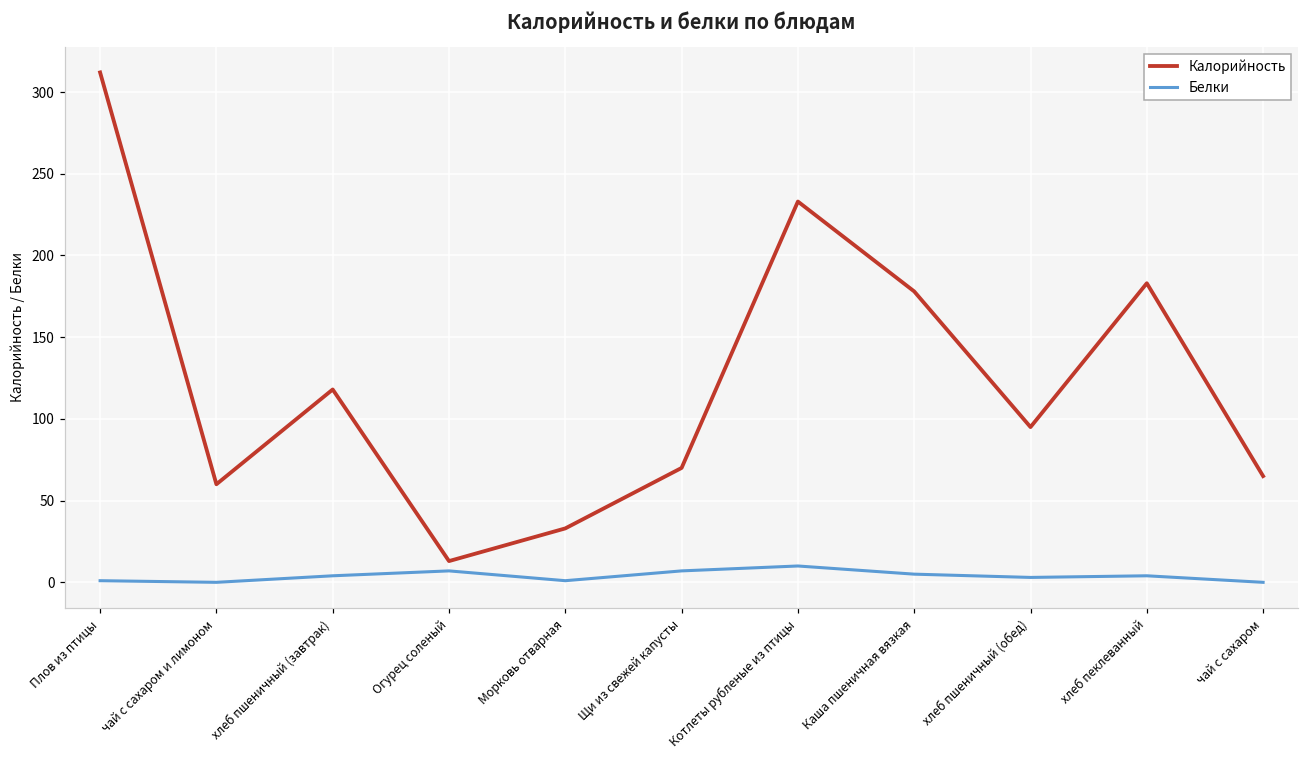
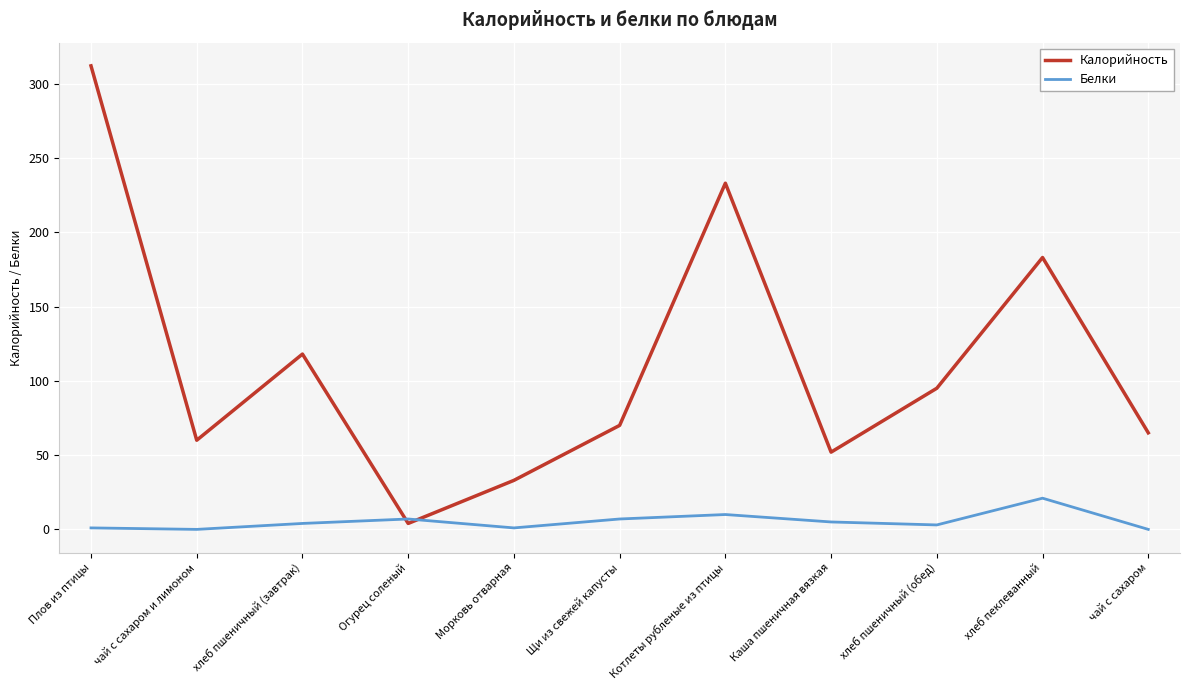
Калорийность, Огурец соленый: 13 -> 4
Калорийность, Каша пшеничная вязкая: 178 -> 52
Белки, хлеб пеклеванный: 4 -> 21
